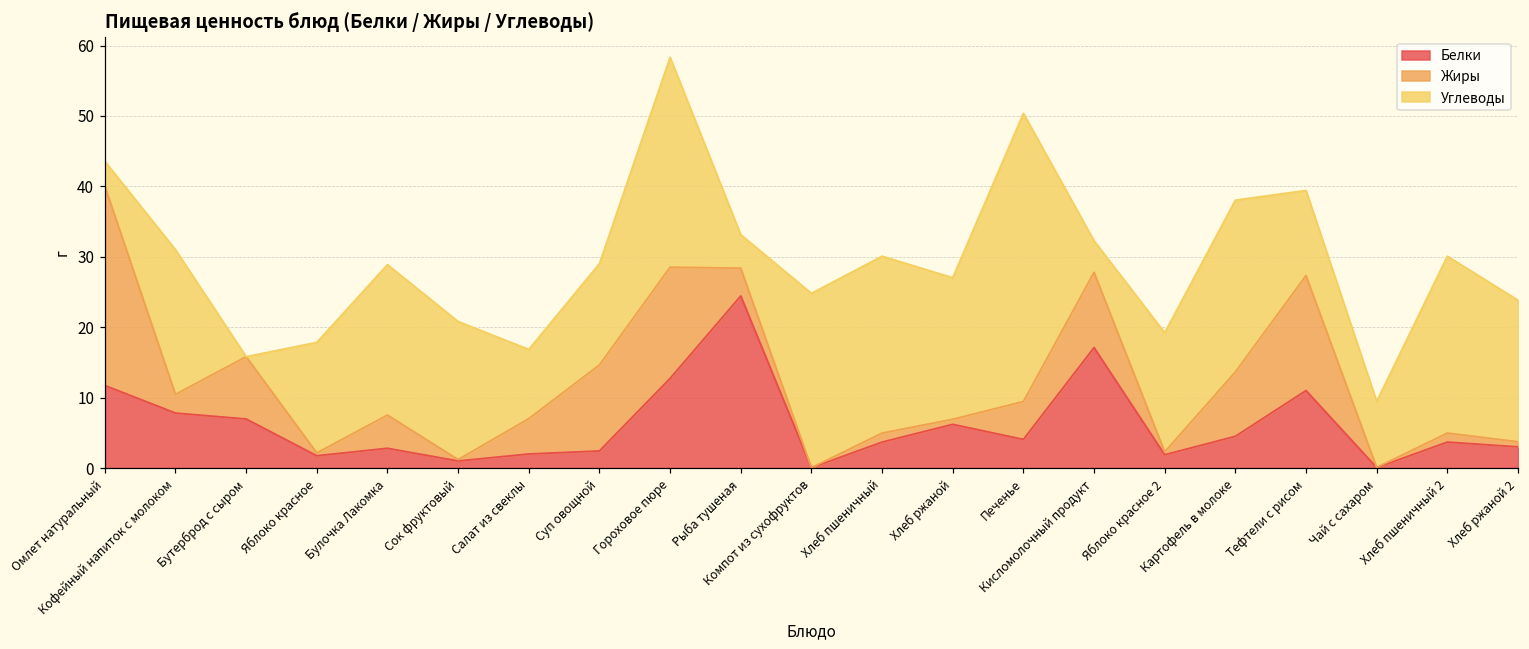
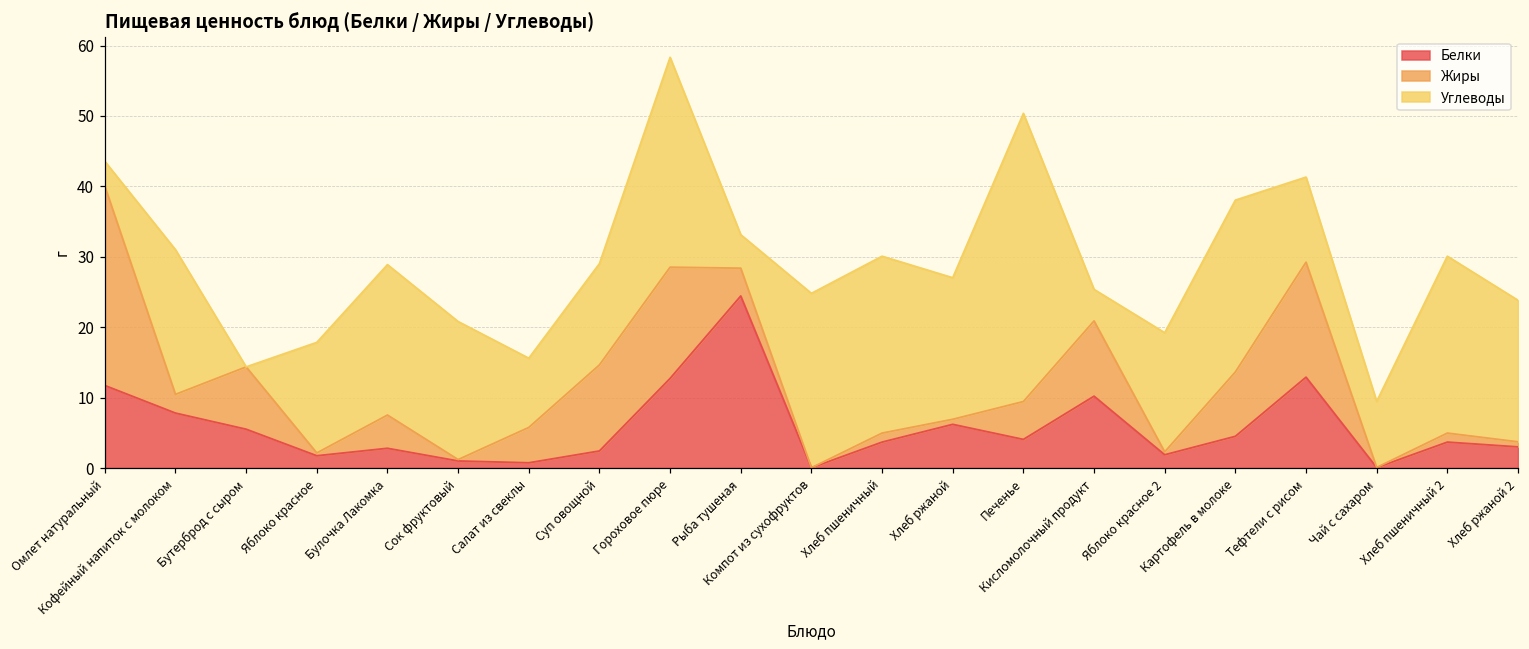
Белки, Бутерброд с сыром: 7 -> 6
Белки, Салат из свеклы: 2 -> 1
Белки, Кисломолочный продукт: 17 -> 10
Белки, Тефтели с рисом: 11 -> 13
